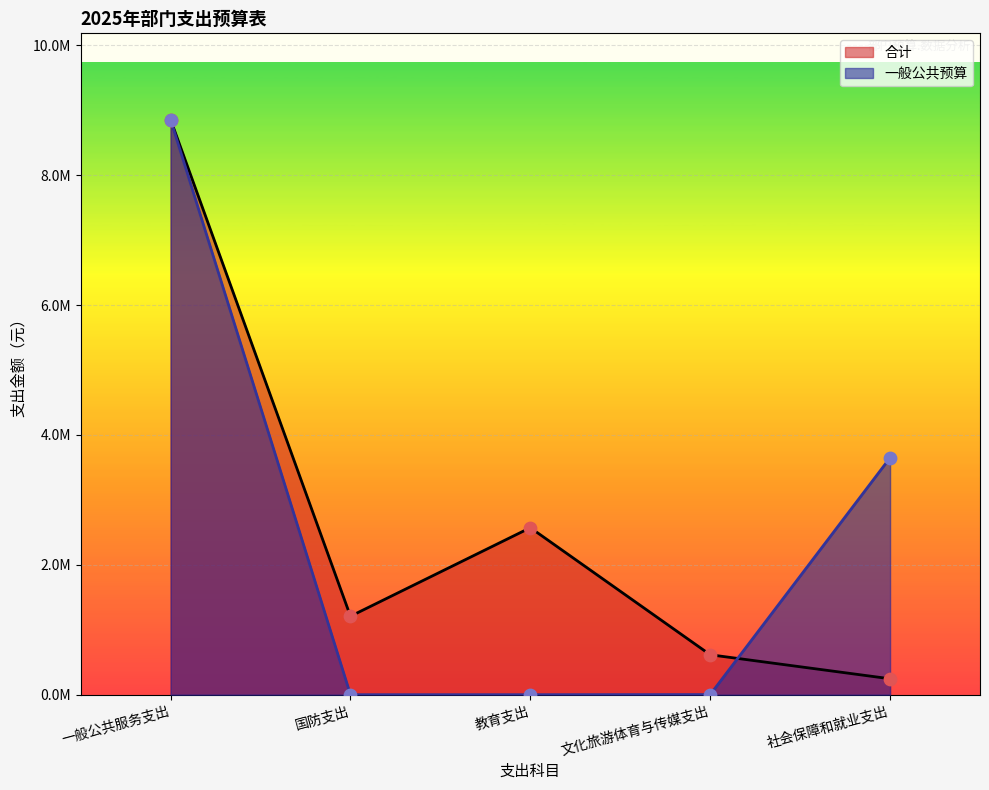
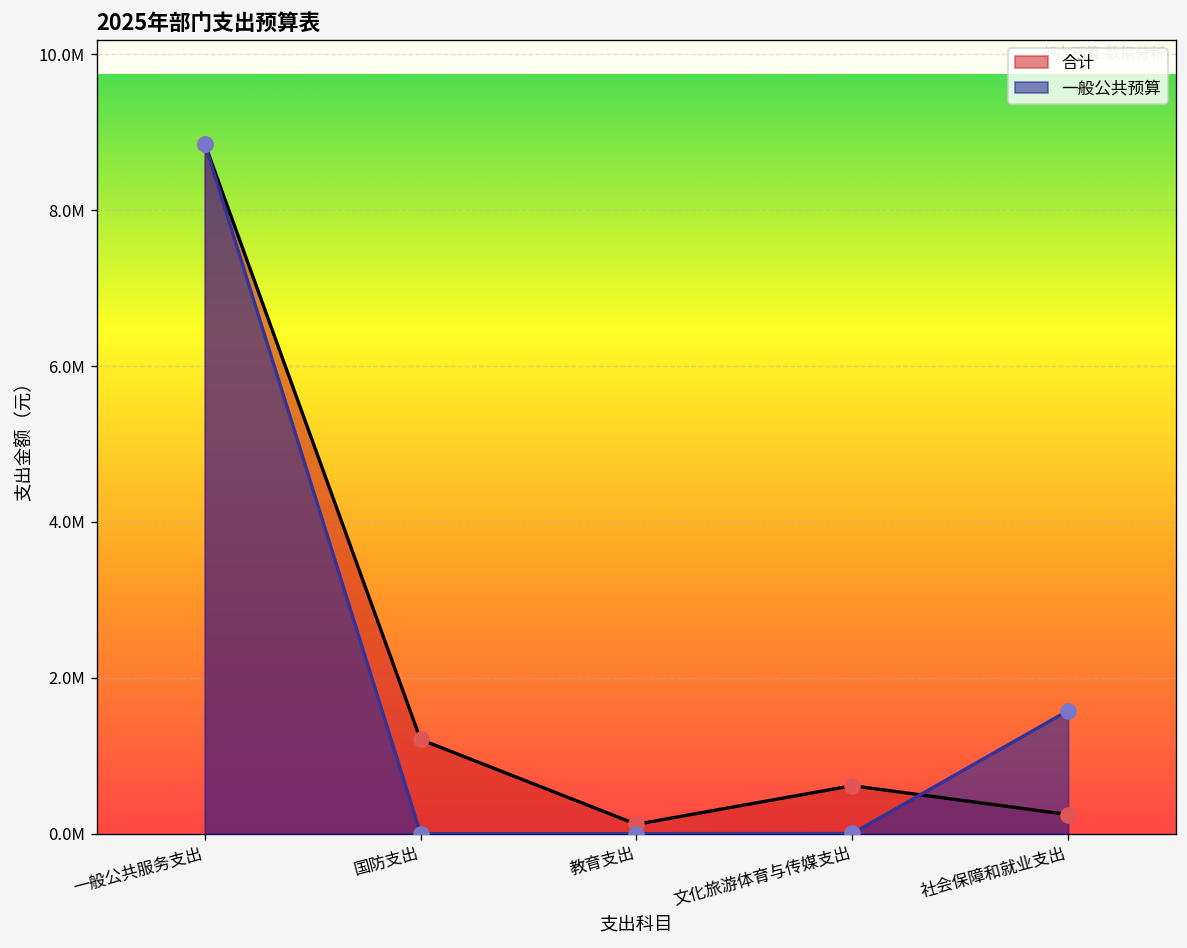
合计, 教育支出: 2600000 -> 100000
一般公共预算, 社会保障和就业支出: 3600000 -> 1600000
